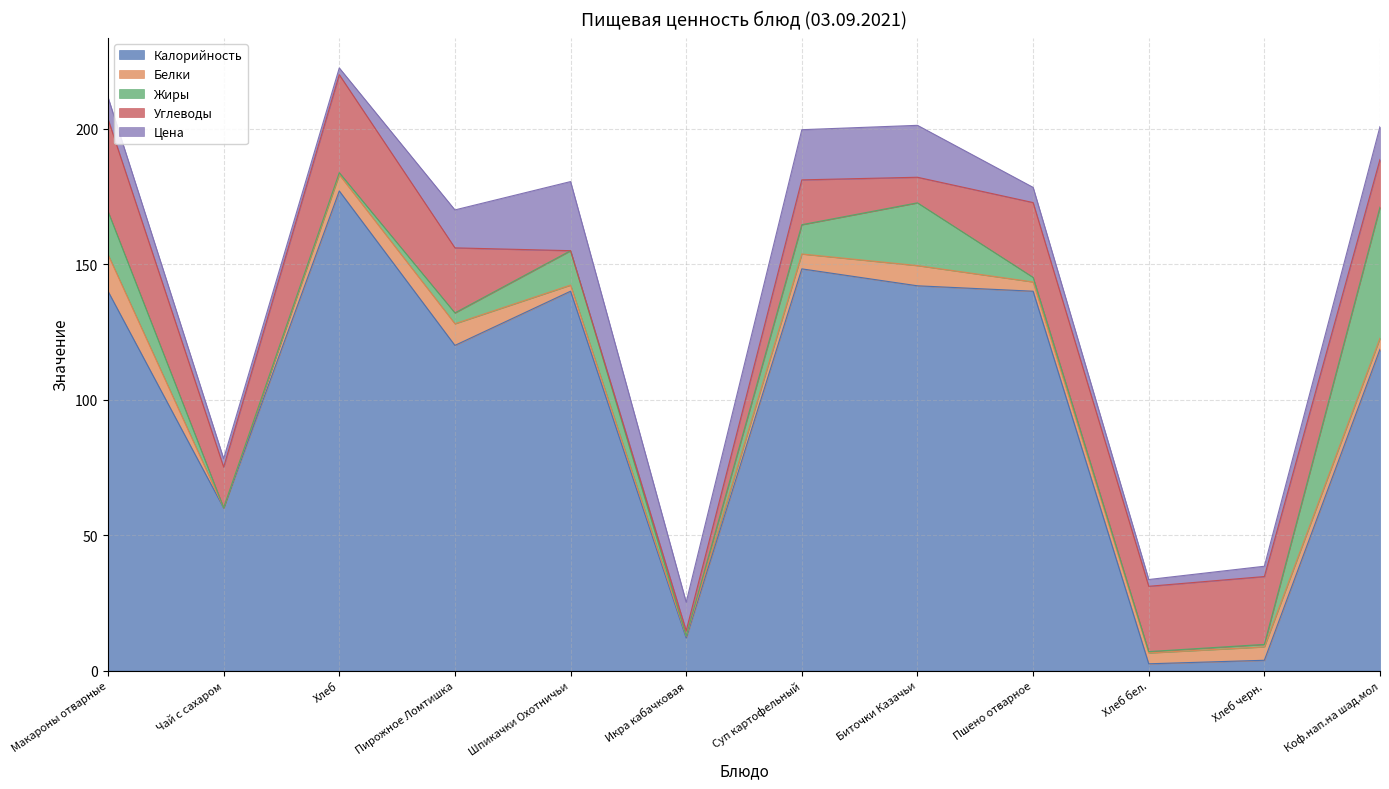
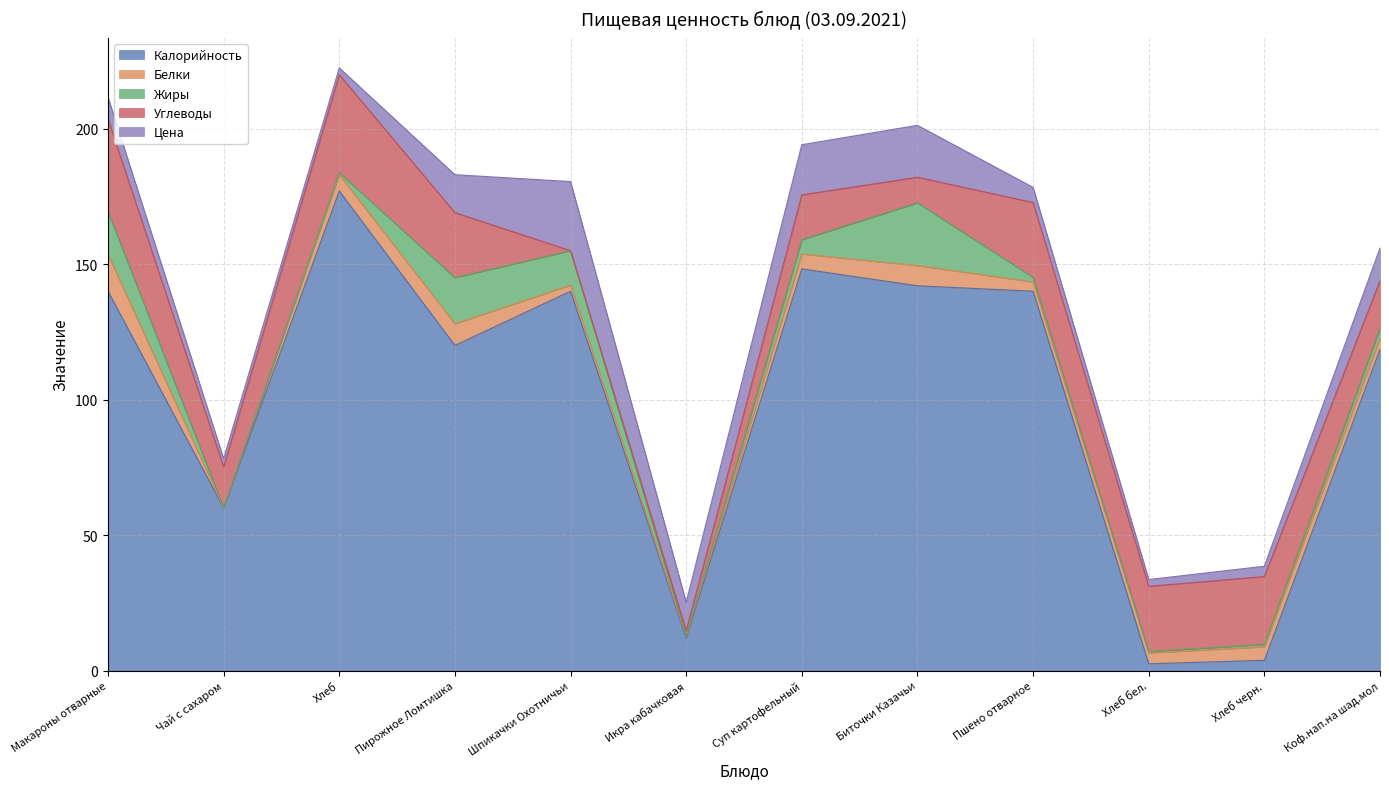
Жиры, Пирожное Ломтишка: 4 -> 17
Жиры, Суп картофельный: 11 -> 5
Жиры, Коф.нап.на шад.мол: 48 -> 4
